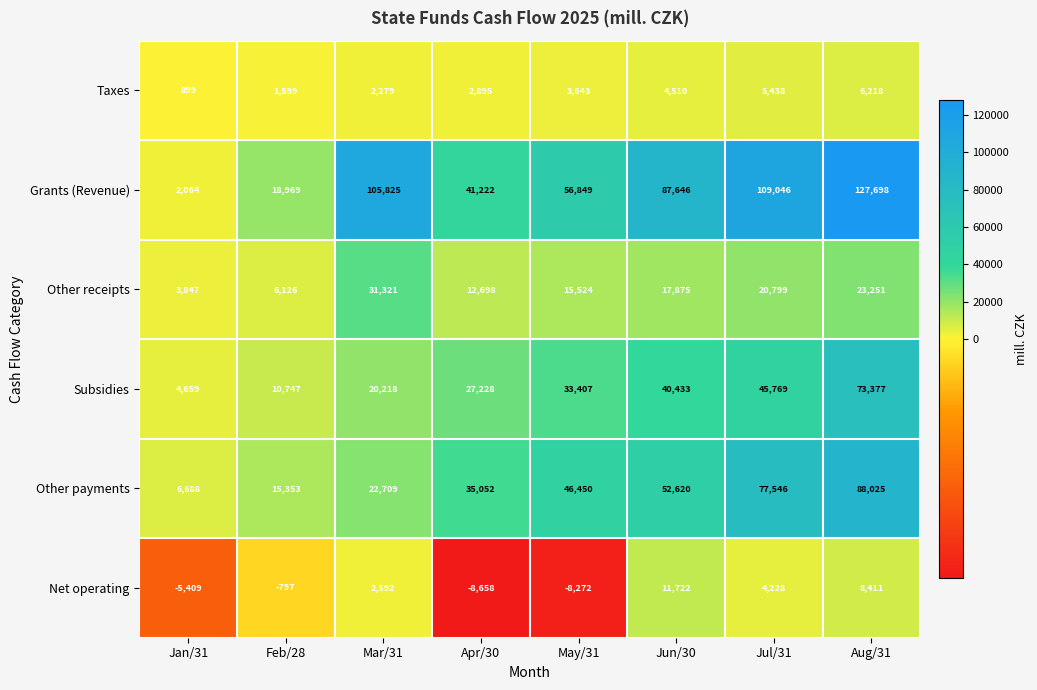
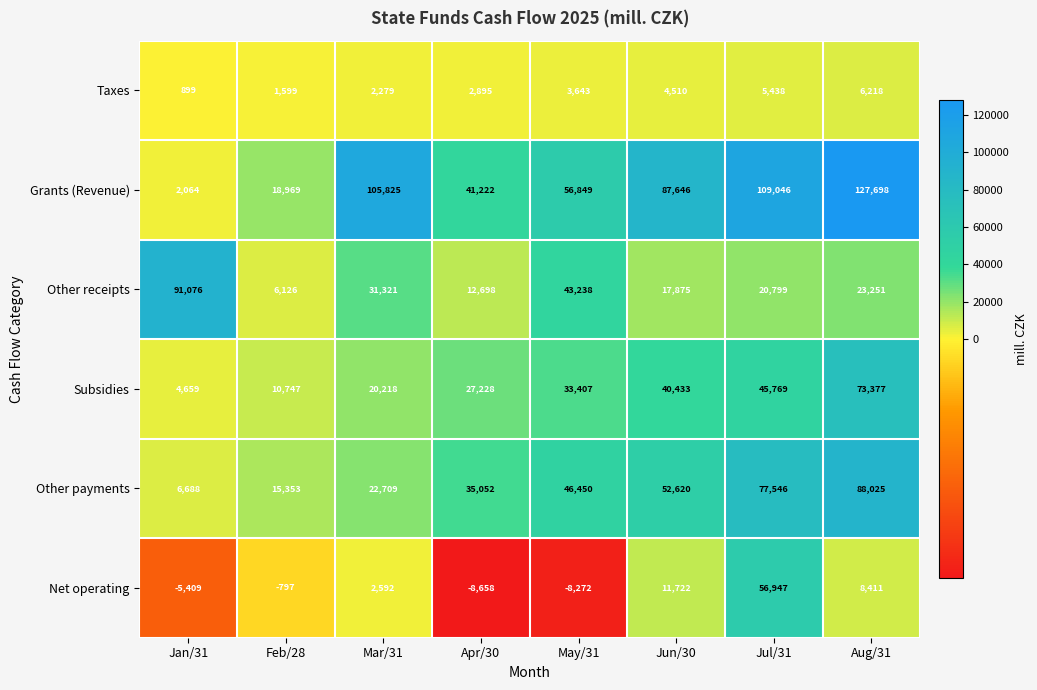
Other receipts, Jan/31: 3,847 -> 91,076
Other receipts, May/31: 15,524 -> 43,238
Net operating, Jul/31: 4,228 -> 56,947
